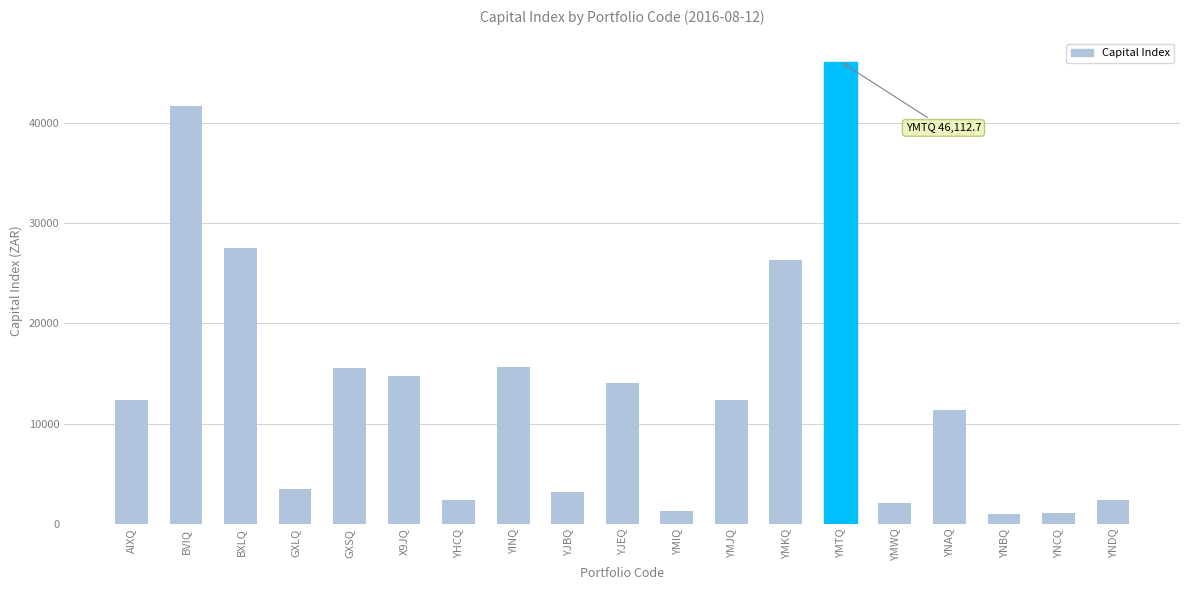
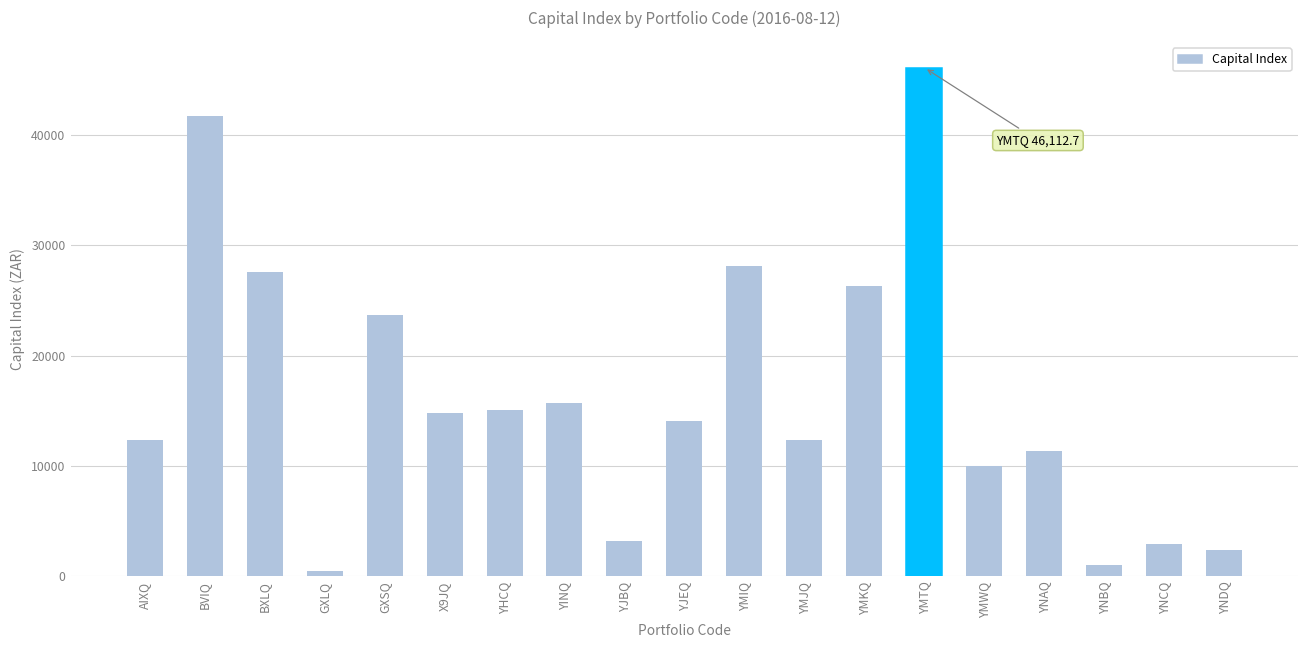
GXLQ: 3500 -> 500
GXSQ: 15500 -> 23700
YHCQ: 2400 -> 15100
YMIQ: 1300 -> 28200
YMWQ: 2100 -> 10000
YNCQ: 1100 -> 2900
